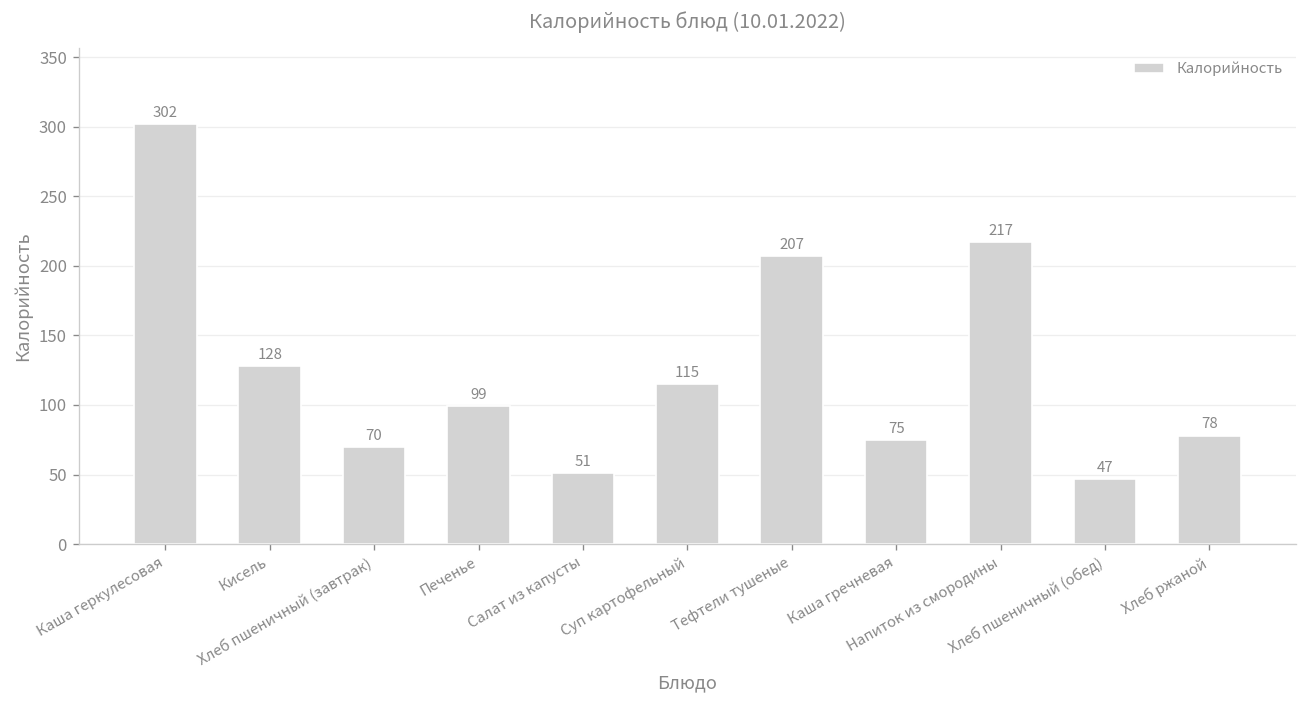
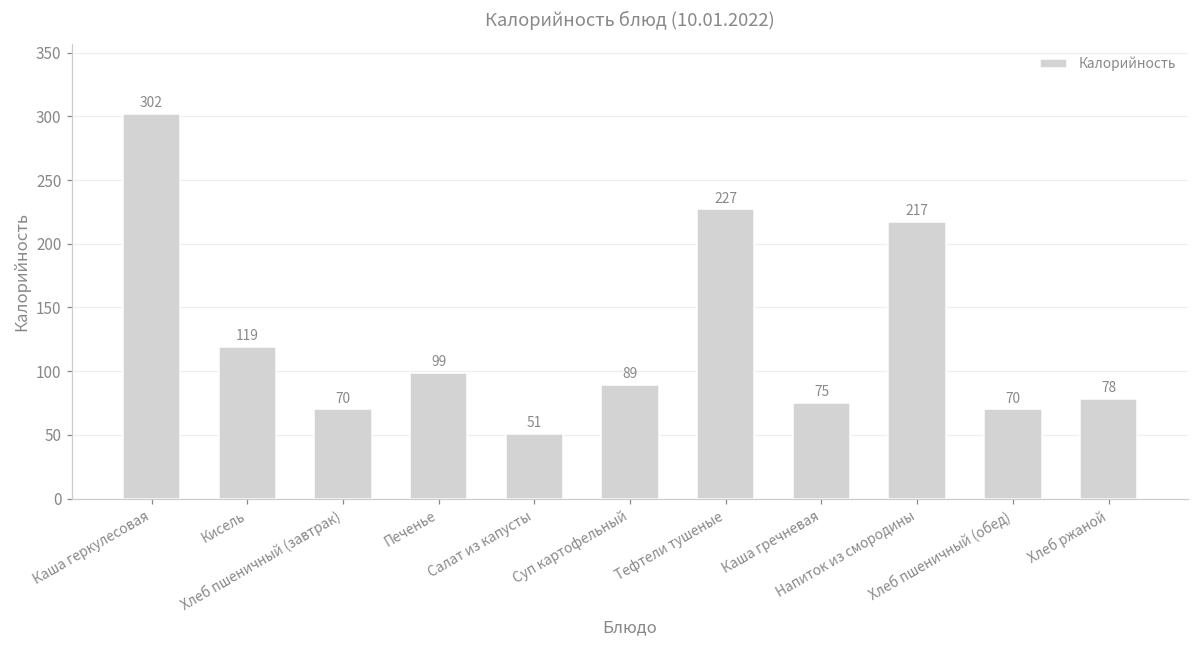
Кисель: 128 -> 119
Суп картофельный: 115 -> 89
Тефтели тушеные: 207 -> 227
Хлеб пшеничный (обед): 47 -> 70
